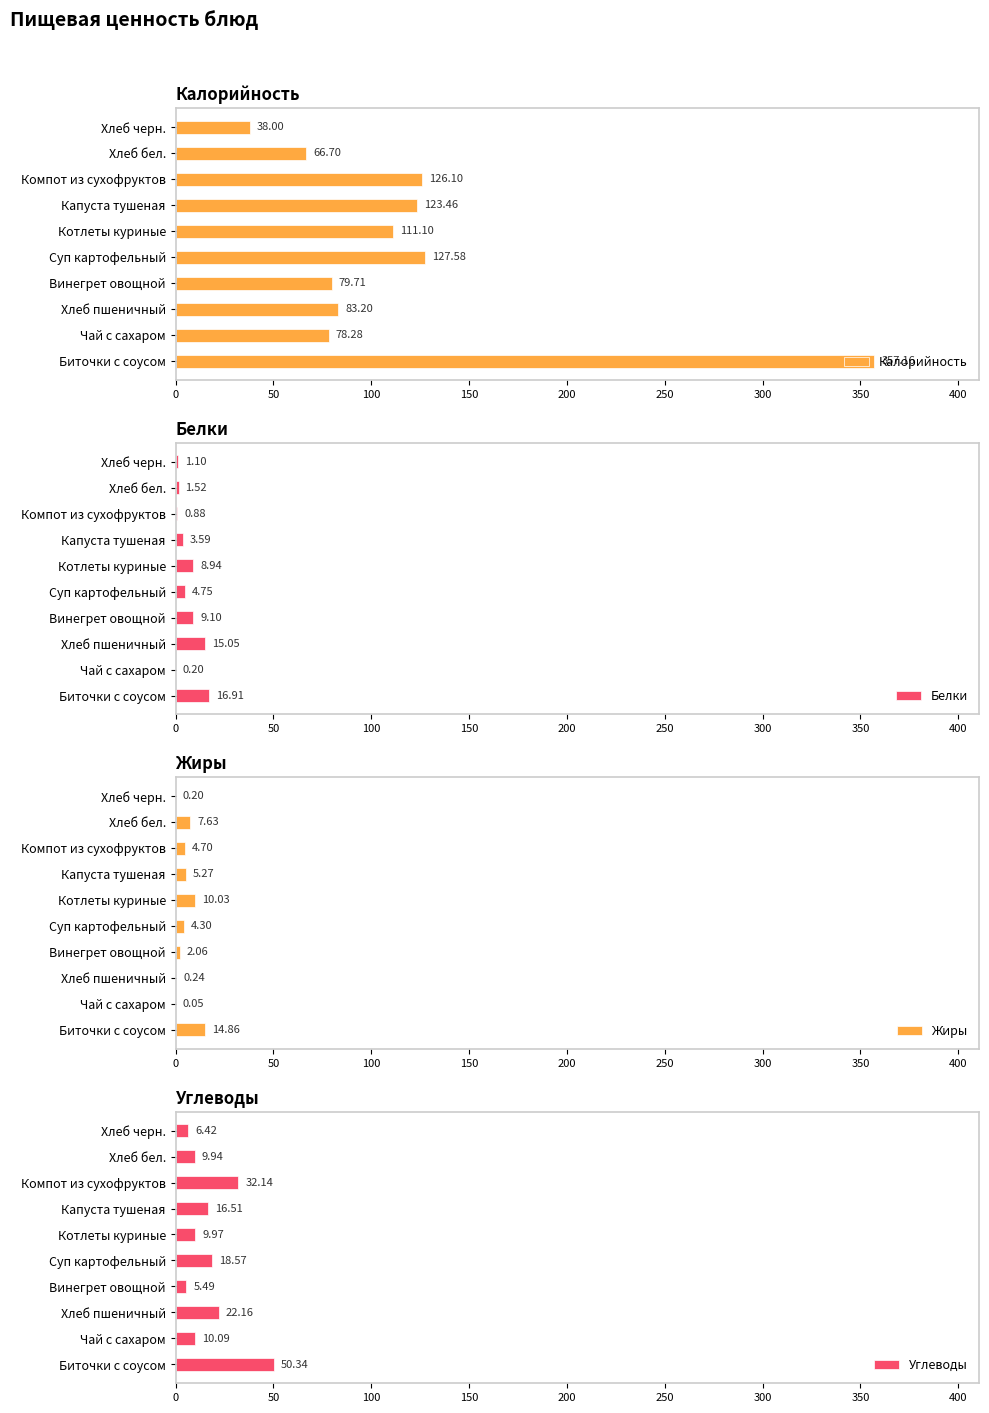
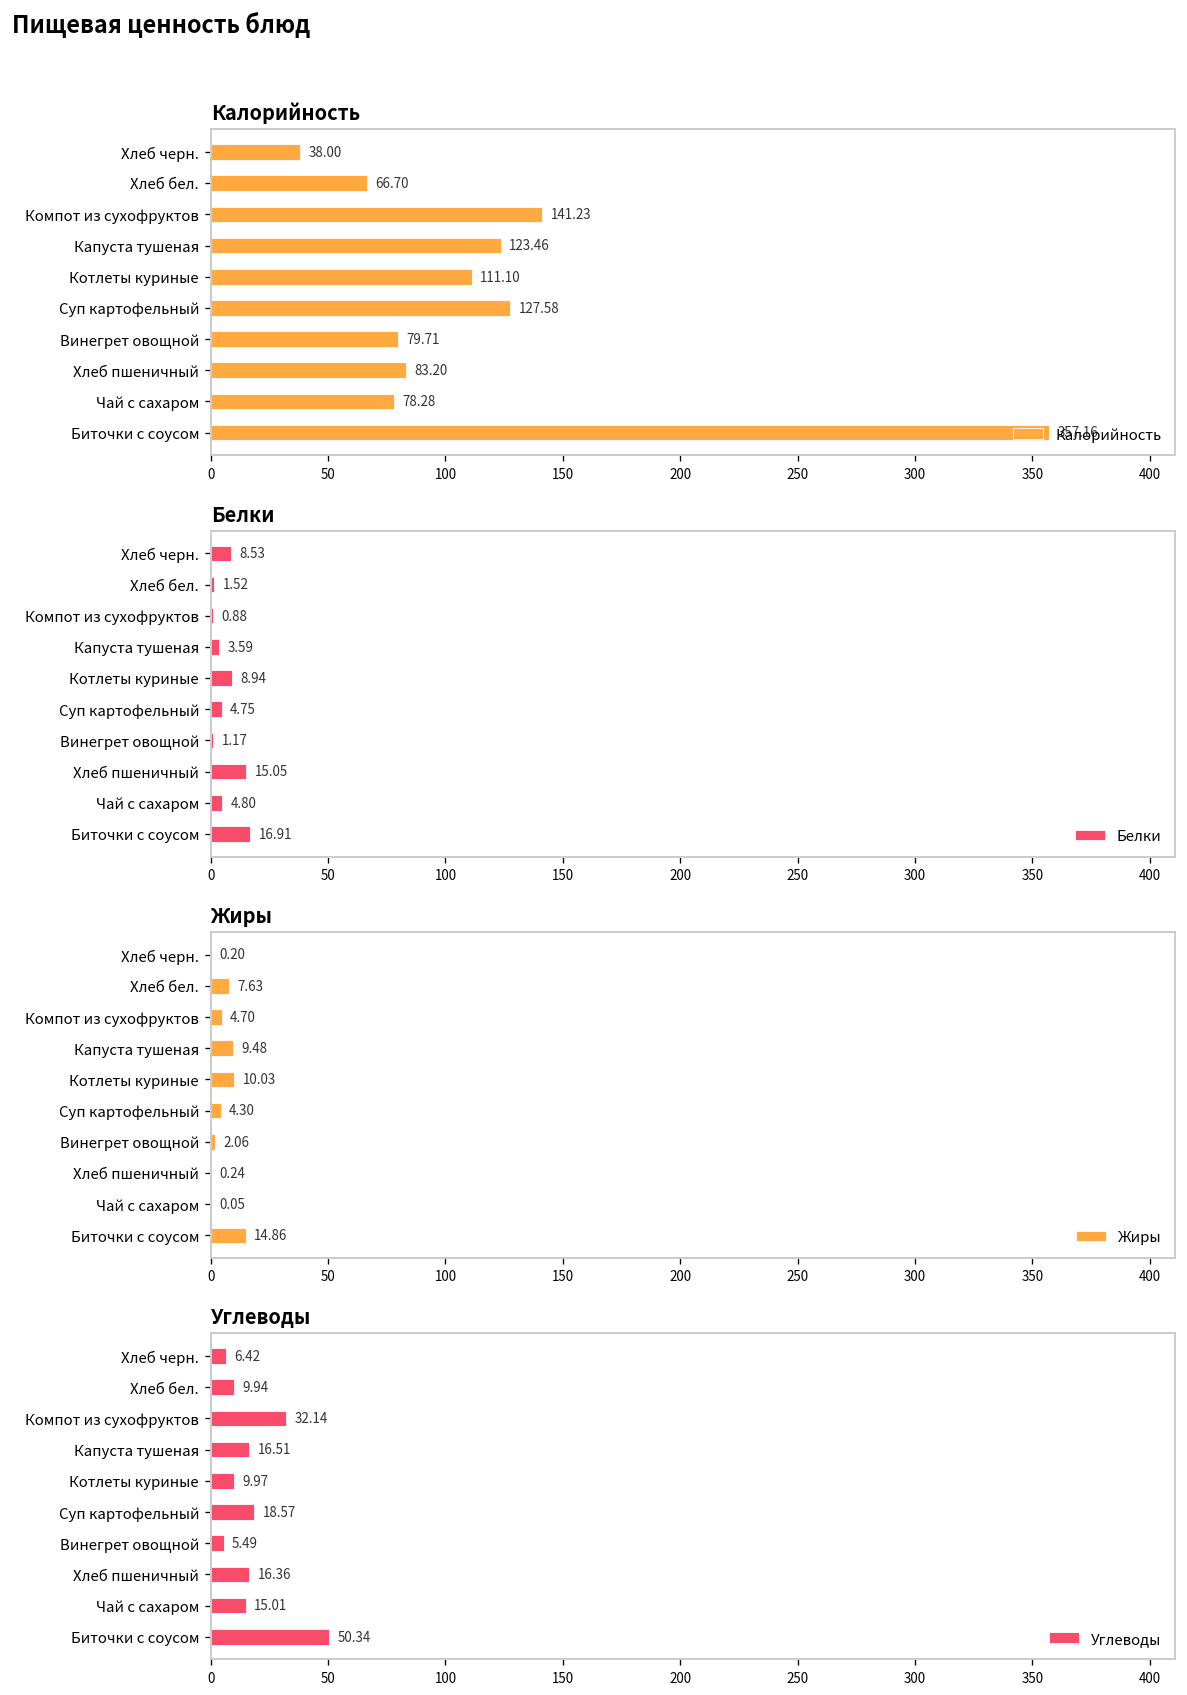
Калорийность, Компот из сухофруктов: 126.10 -> 141.23
Белки, Хлеб черн.: 1.10 -> 8.53
Белки, Винегрет овощной: 9.10 -> 1.17
Белки, Чай с сахаром: 0.20 -> 4.80
Жиры, Капуста тушеная: 5.27 -> 9.48
Углеводы, Хлеб пшеничный: 22.16 -> 16.36
Углеводы, Чай с сахаром: 10.09 -> 15.01
